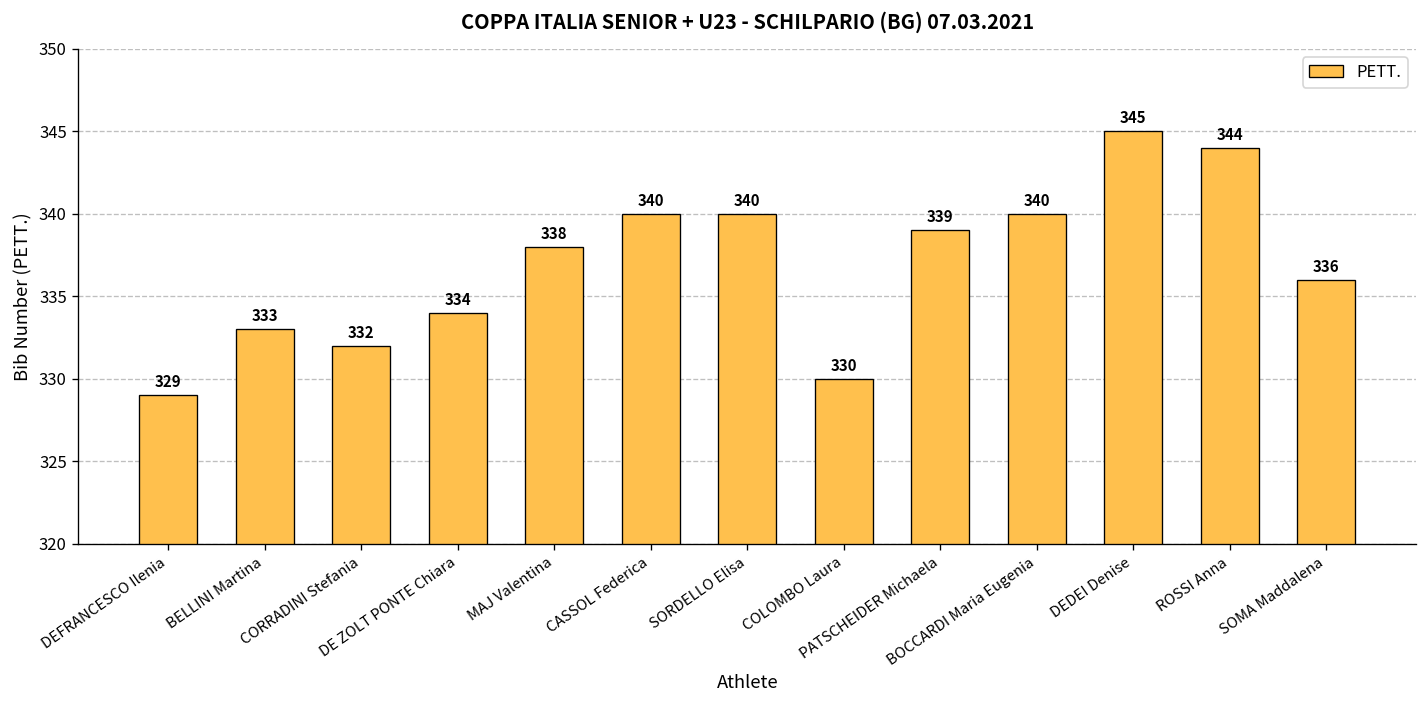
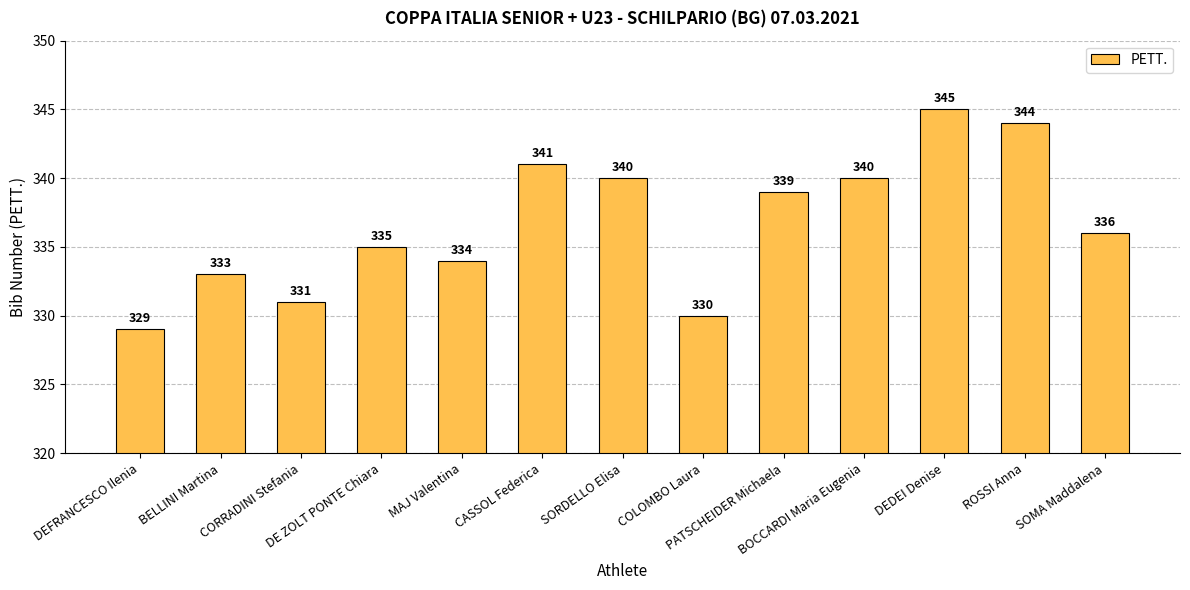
CORRADINI Stefania: 332 -> 331
DE ZOLT PONTE Chiara: 334 -> 335
MAJ Valentina: 338 -> 334
CASSOL Federica: 340 -> 341
